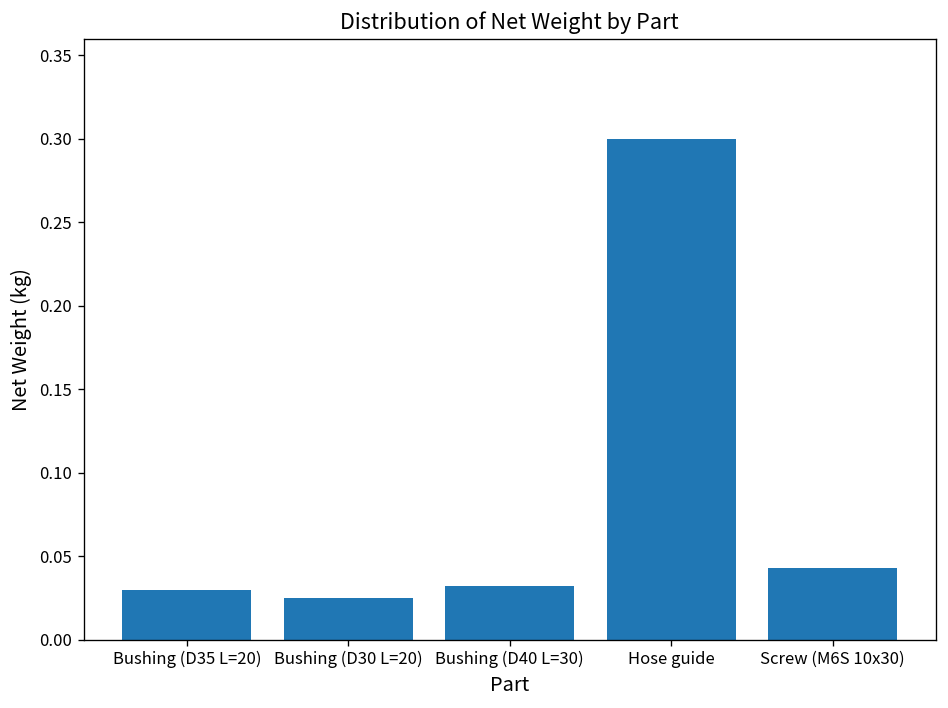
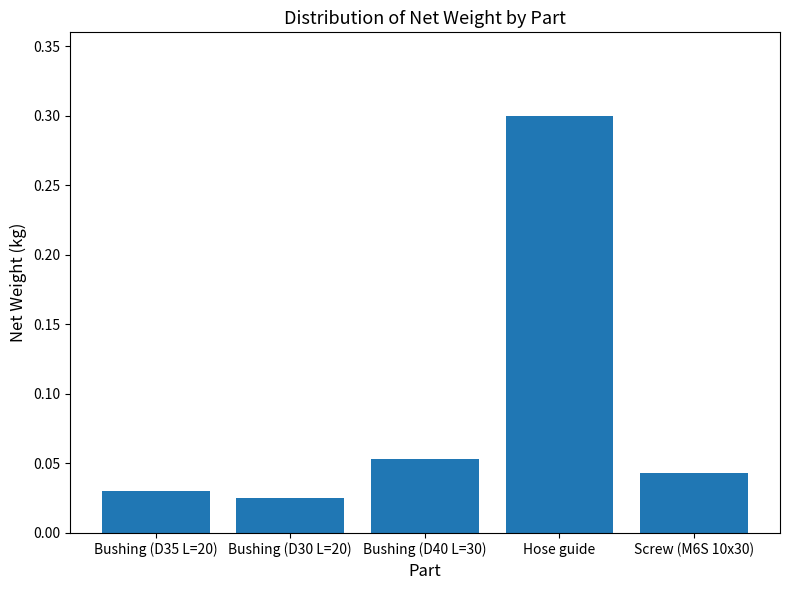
Bushing (D40 L=30): 0.032 -> 0.053
